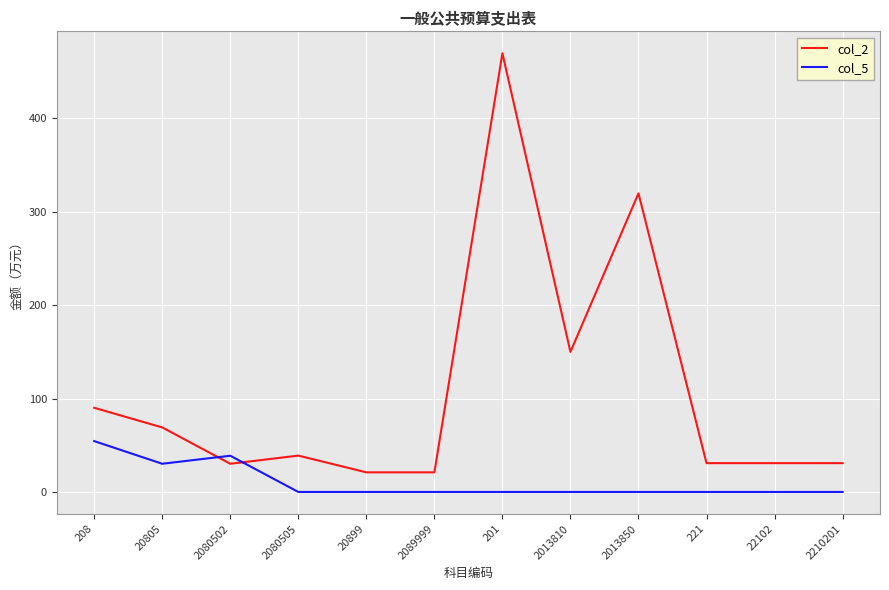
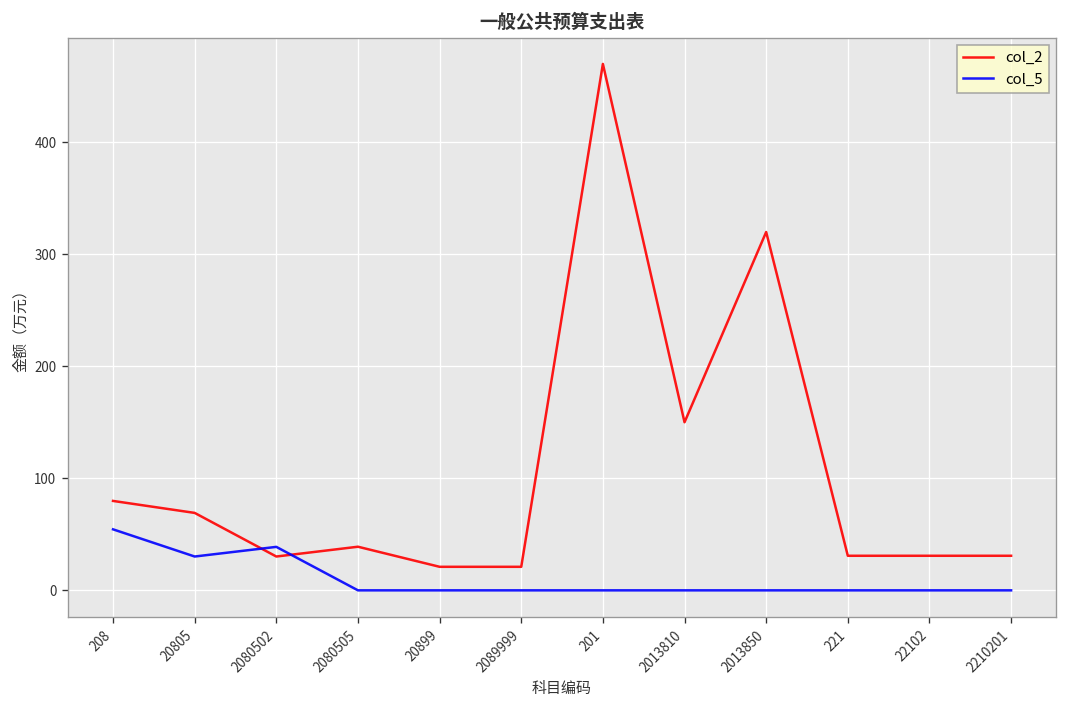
col_2, 208: 90 -> 80
